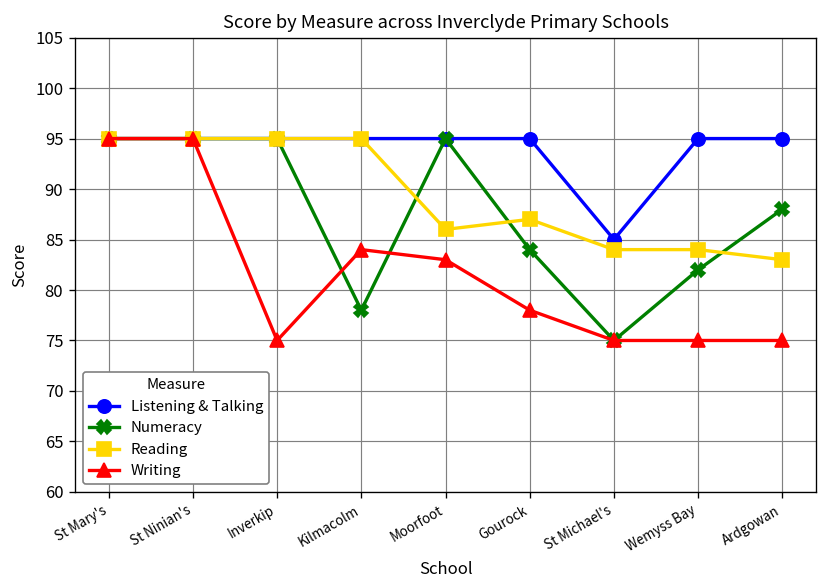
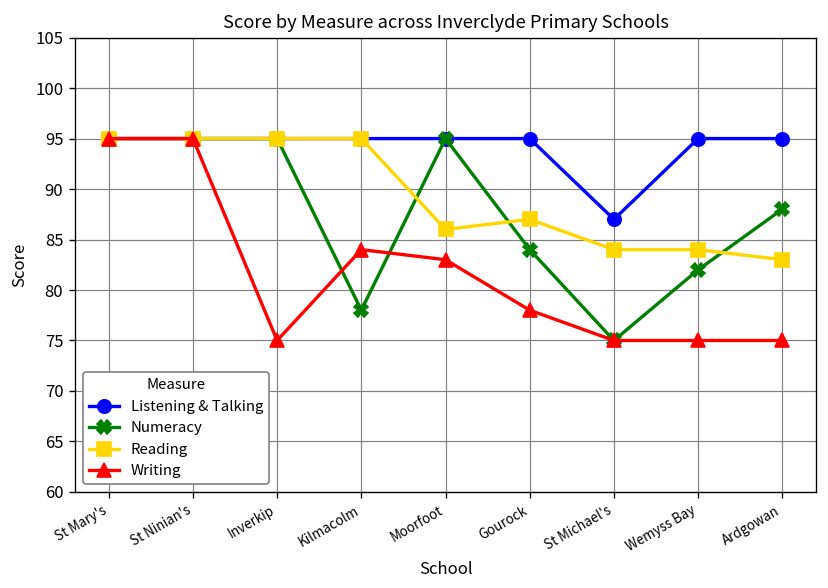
Listening & Talking, St Michael's: 85 -> 87
